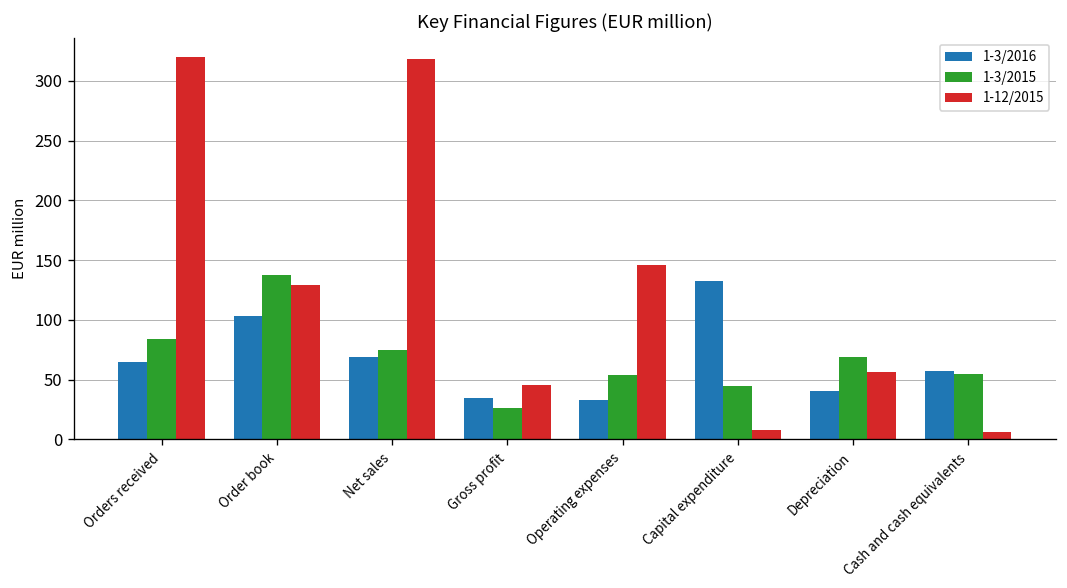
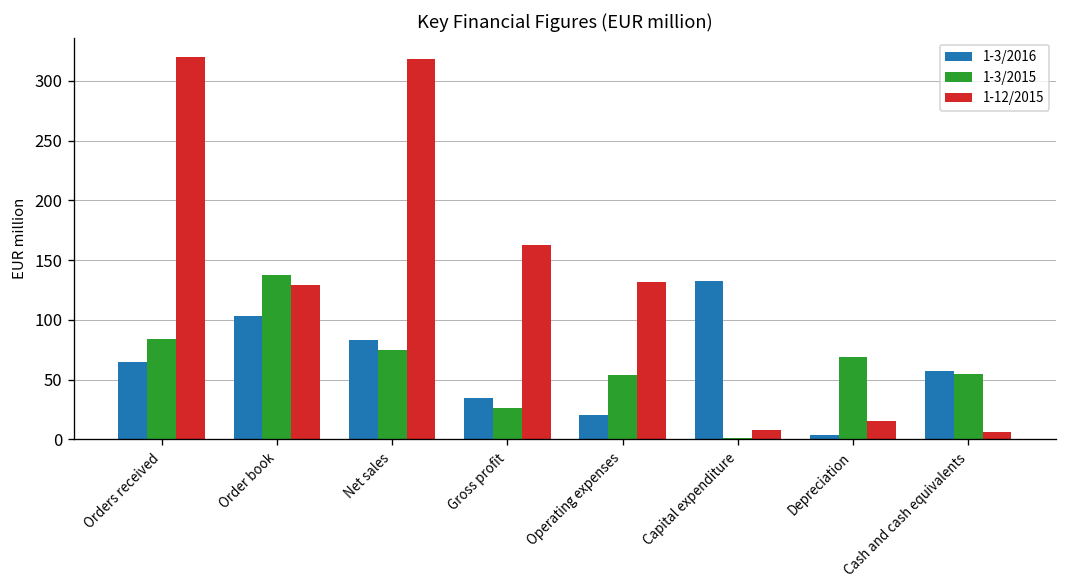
1-3/2016, Net sales: 70 -> 80
1-12/2015, Gross profit: 50 -> 160
1-3/2016, Operating expenses: 30 -> 20
1-12/2015, Operating expenses: 150 -> 130
1-3/2015, Capital expenditure: 40 -> 0
1-3/2016, Depreciation: 40 -> 0
1-12/2015, Depreciation: 60 -> 20
